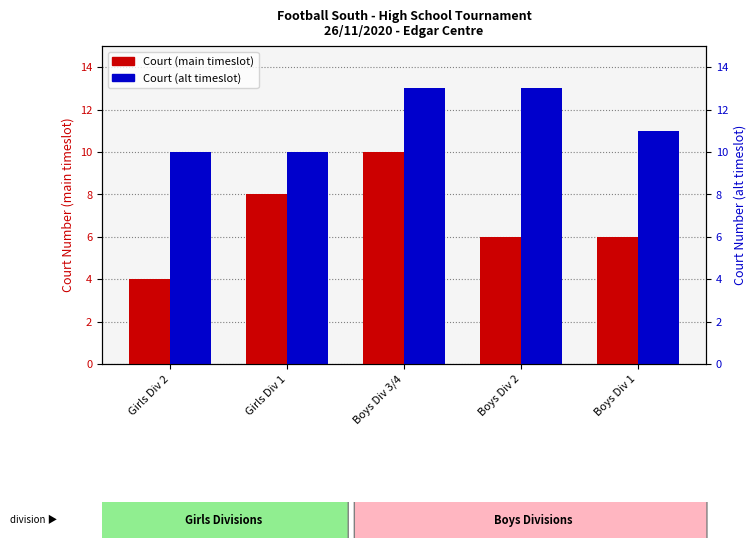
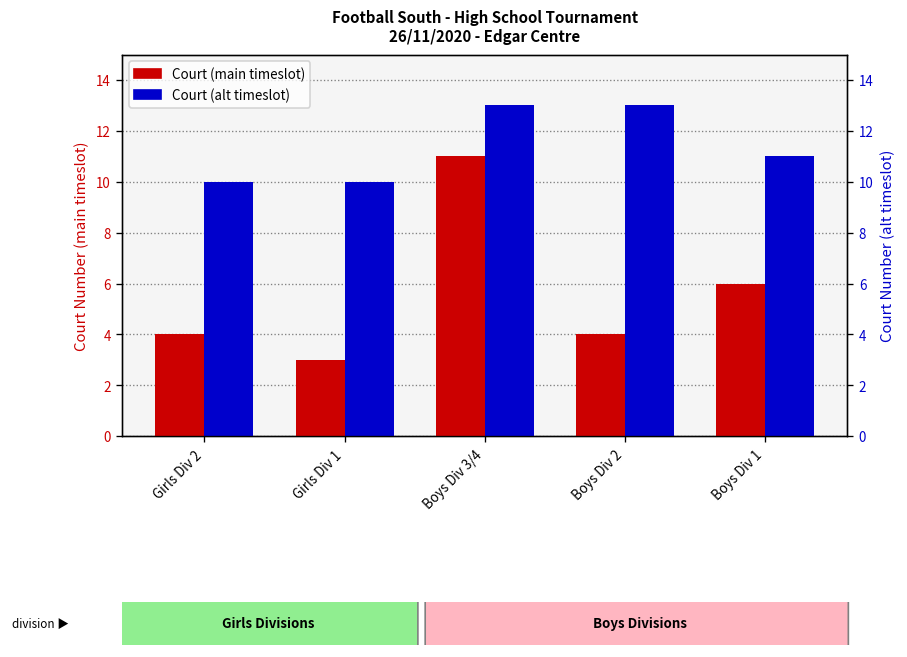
Court (main timeslot), Girls Div 1: 8 -> 3
Court (main timeslot), Boys Div 3/4: 10 -> 11
Court (main timeslot), Boys Div 2: 6 -> 4
